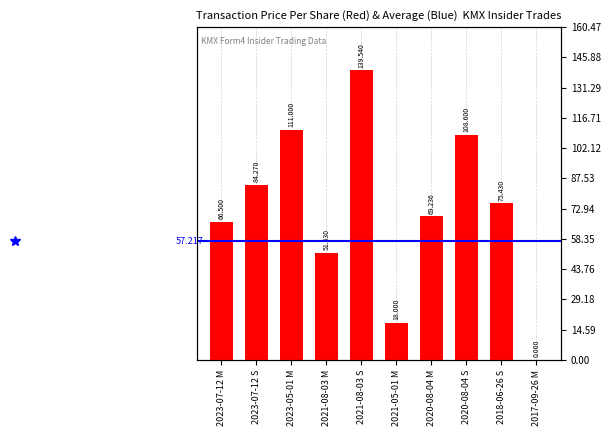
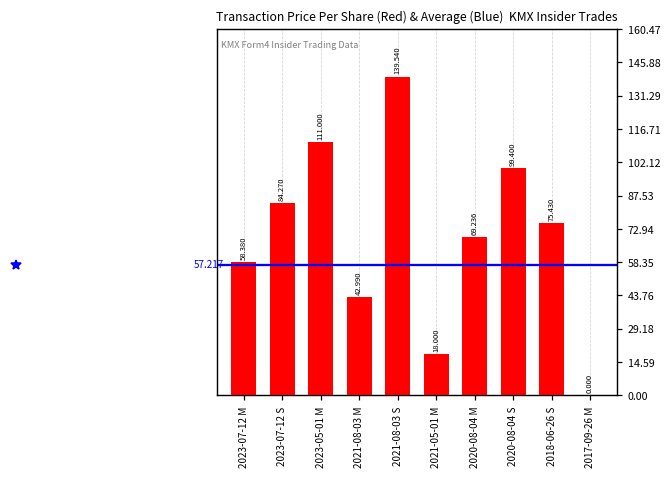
2023-07-12 M: 66.500 -> 58.380
2021-08-03 M: 51.630 -> 42.990
2020-08-04 S: 108.600 -> 99.400
